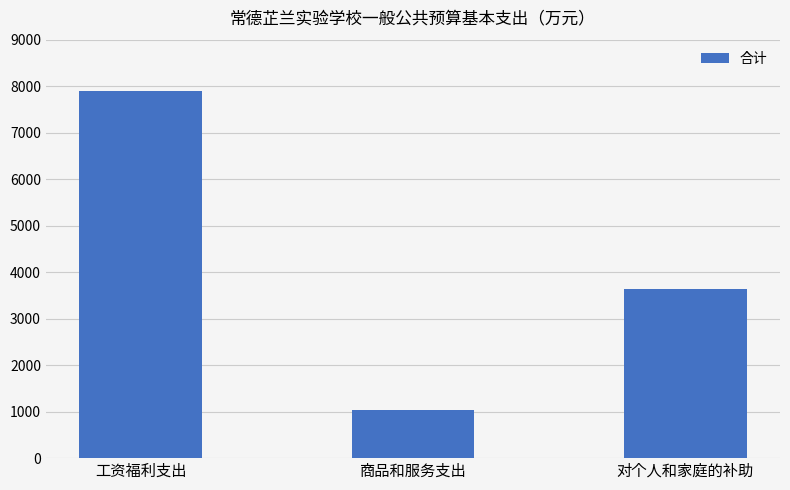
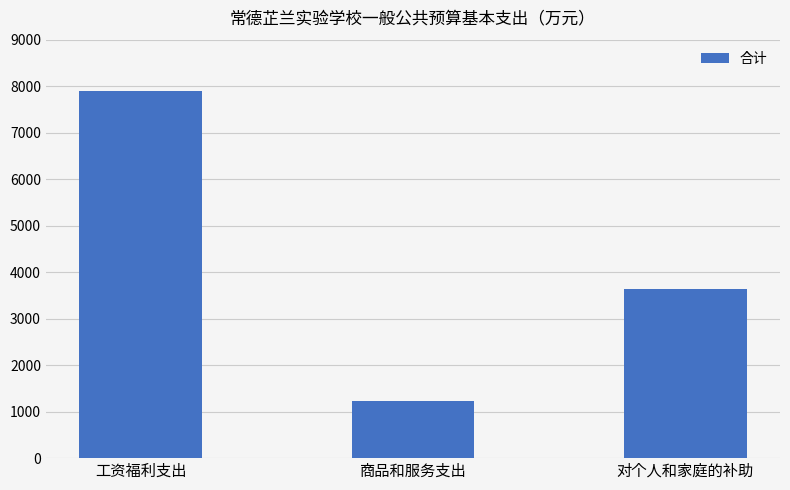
商品和服务支出: 1000 -> 1200
